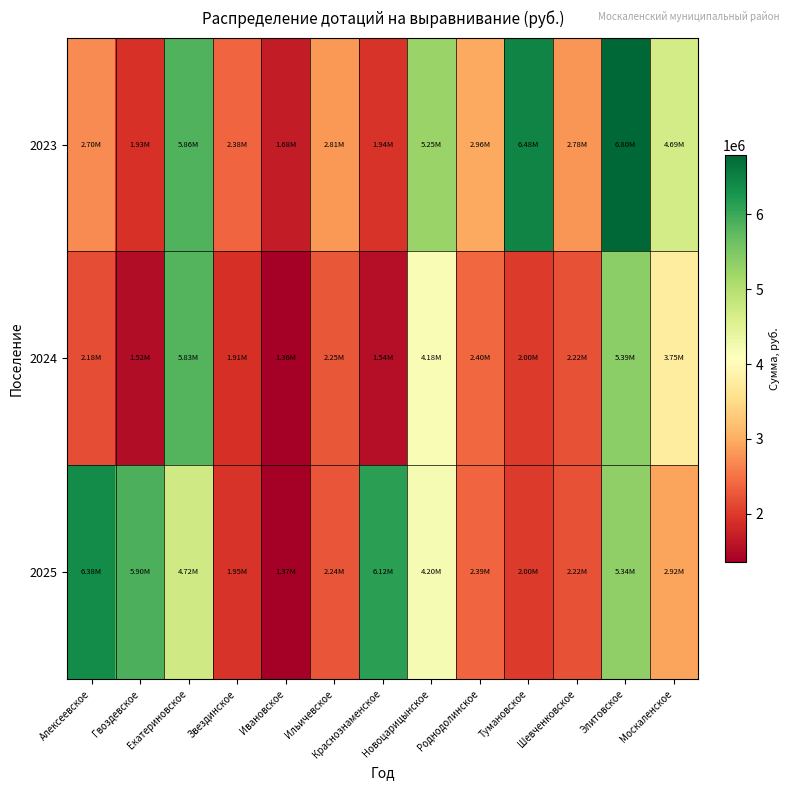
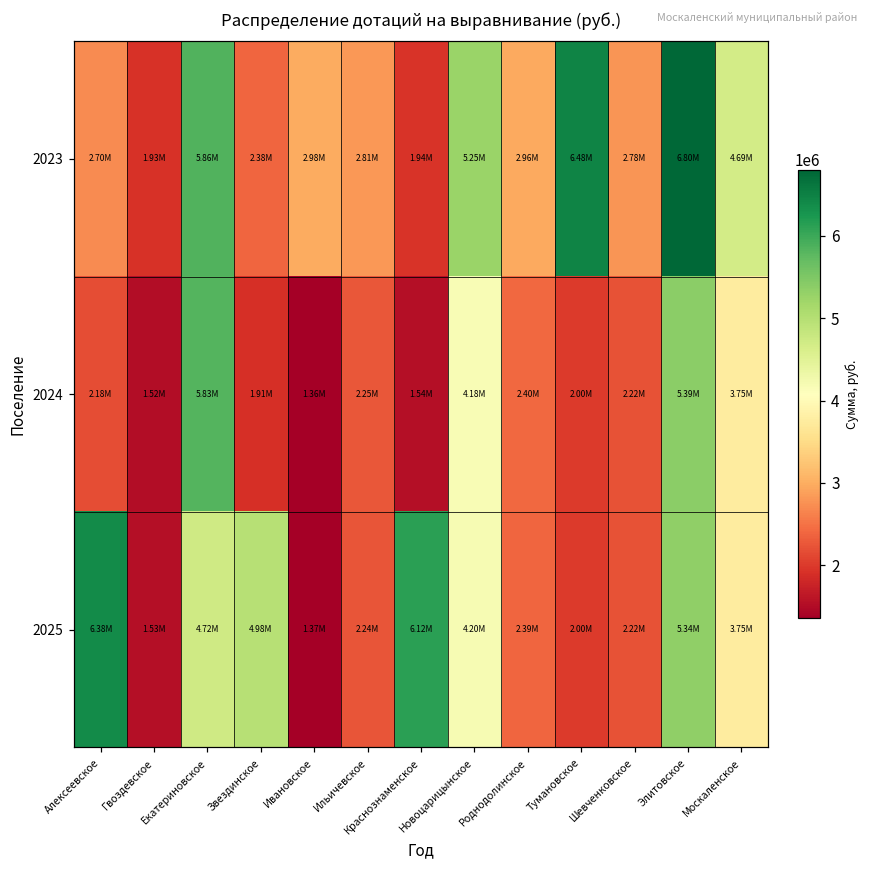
2023, Ивановское: 1.68M -> 2.98M
2025, Гвоздевское: 5.90M -> 1.53M
2025, Звездинское: 1.95M -> 4.98M
2025, Москаленское: 2.92M -> 3.75M
